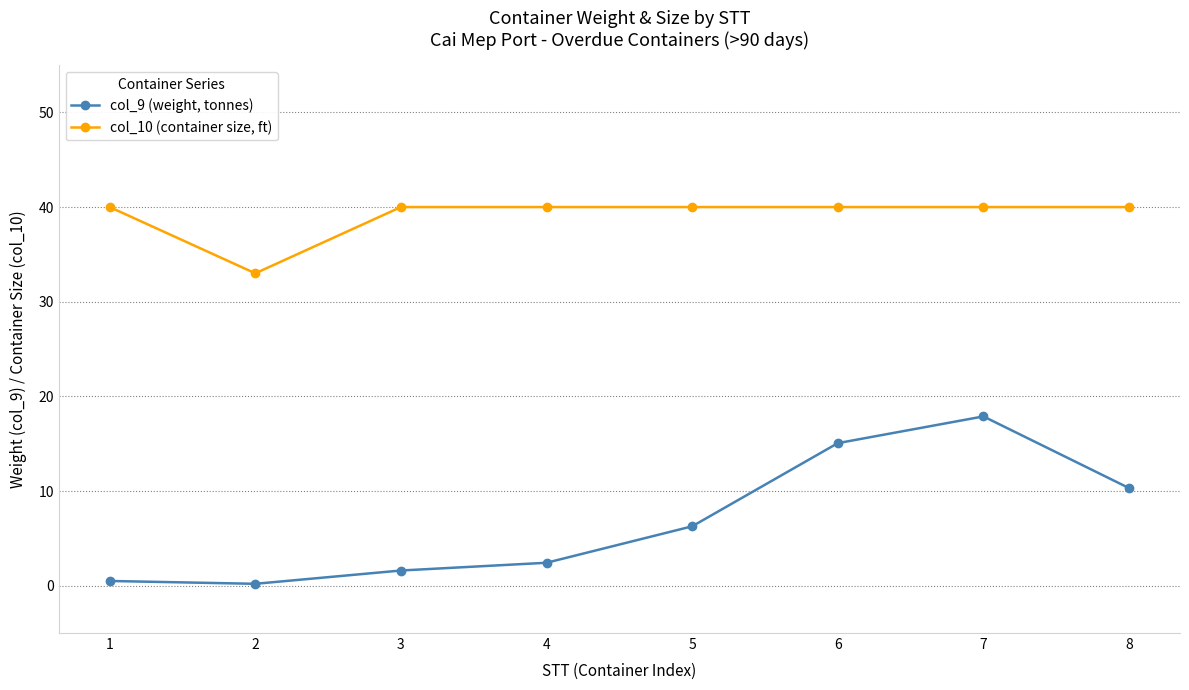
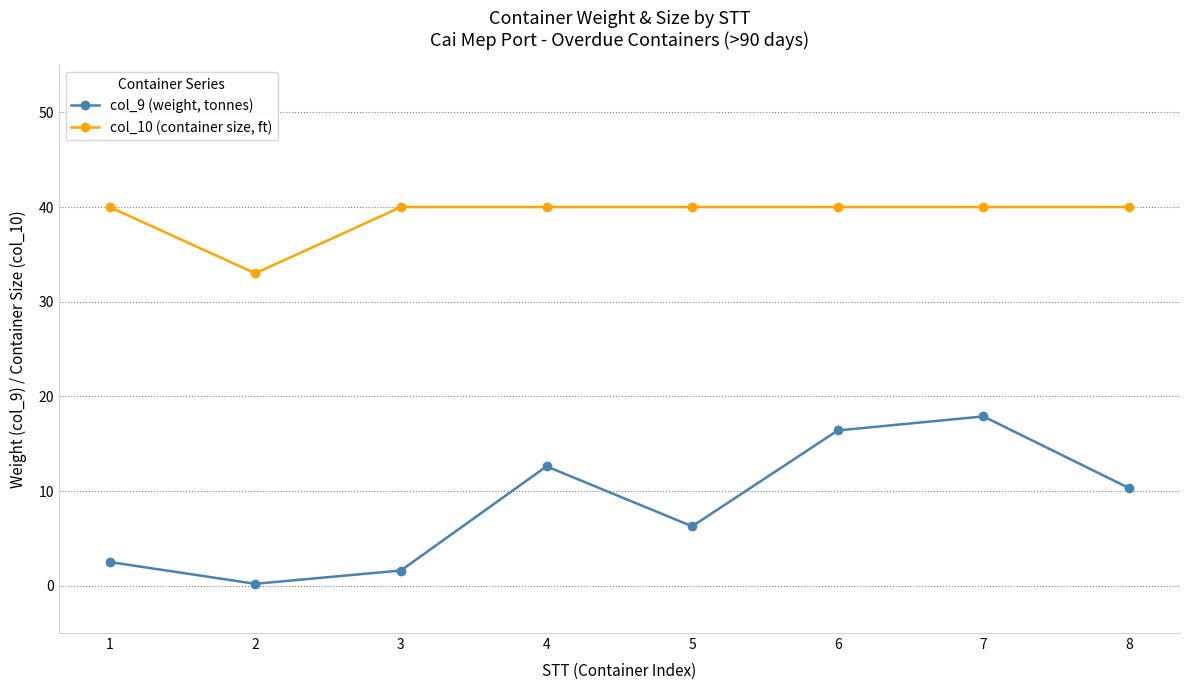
col_9 (weight, tonnes), 1: 1 -> 3
col_9 (weight, tonnes), 4: 2 -> 13
col_9 (weight, tonnes), 6: 15 -> 16
